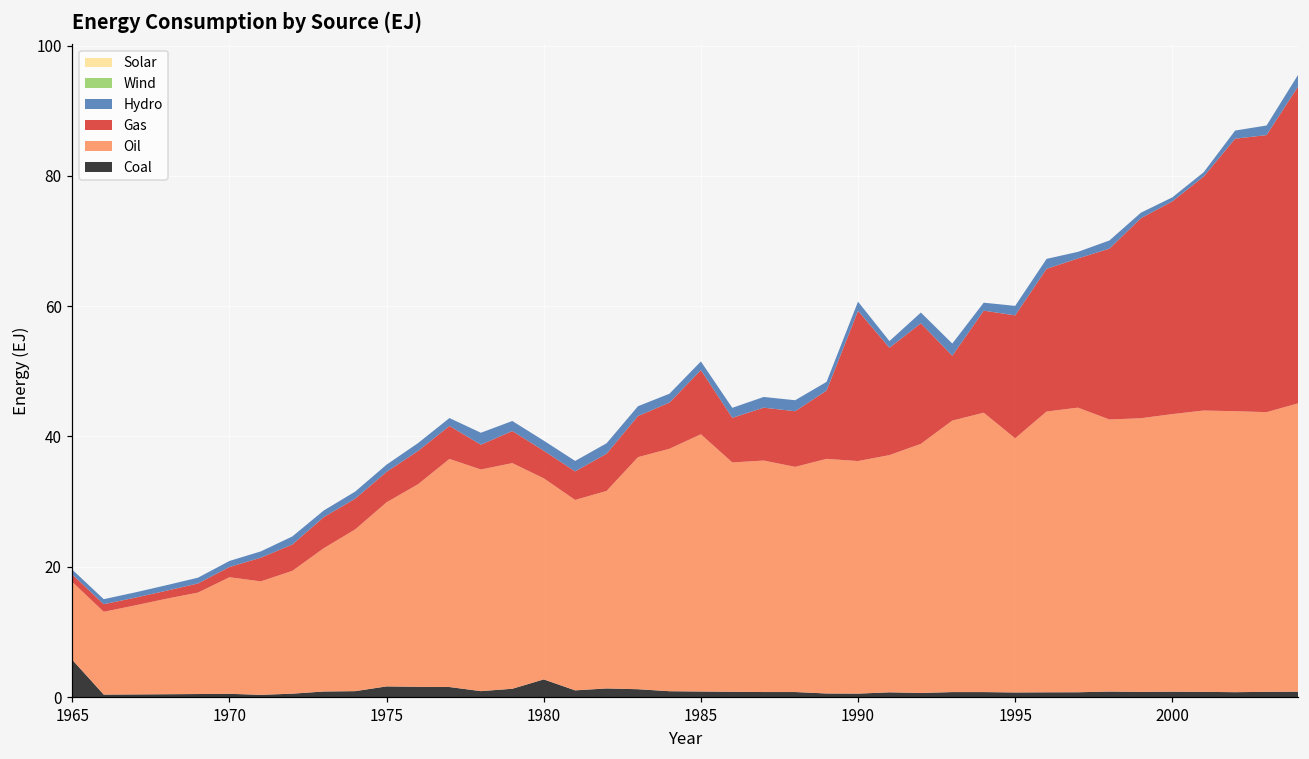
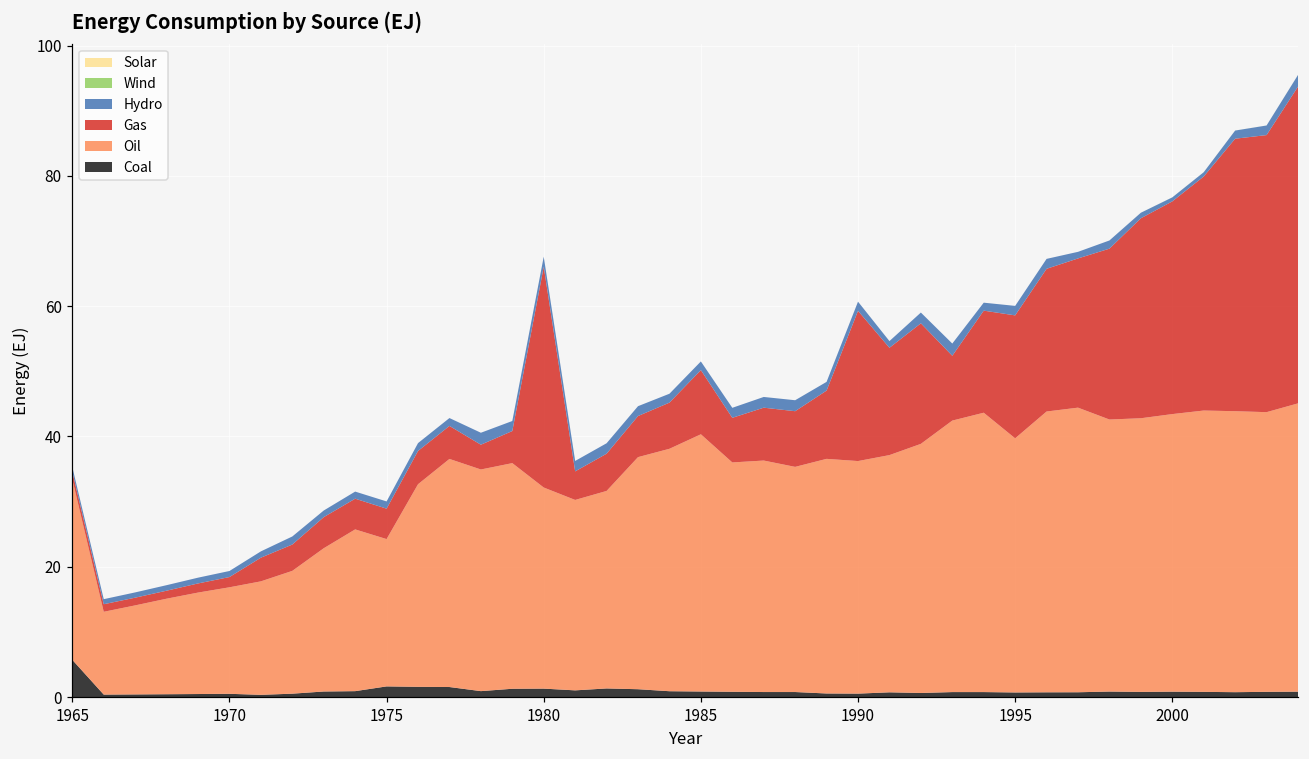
Oil, 1965: 12 -> 28
Oil, 1970: 18 -> 16
Oil, 1975: 28 -> 23
Coal, 1980: 3 -> 1
Gas, 1980: 4 -> 34
